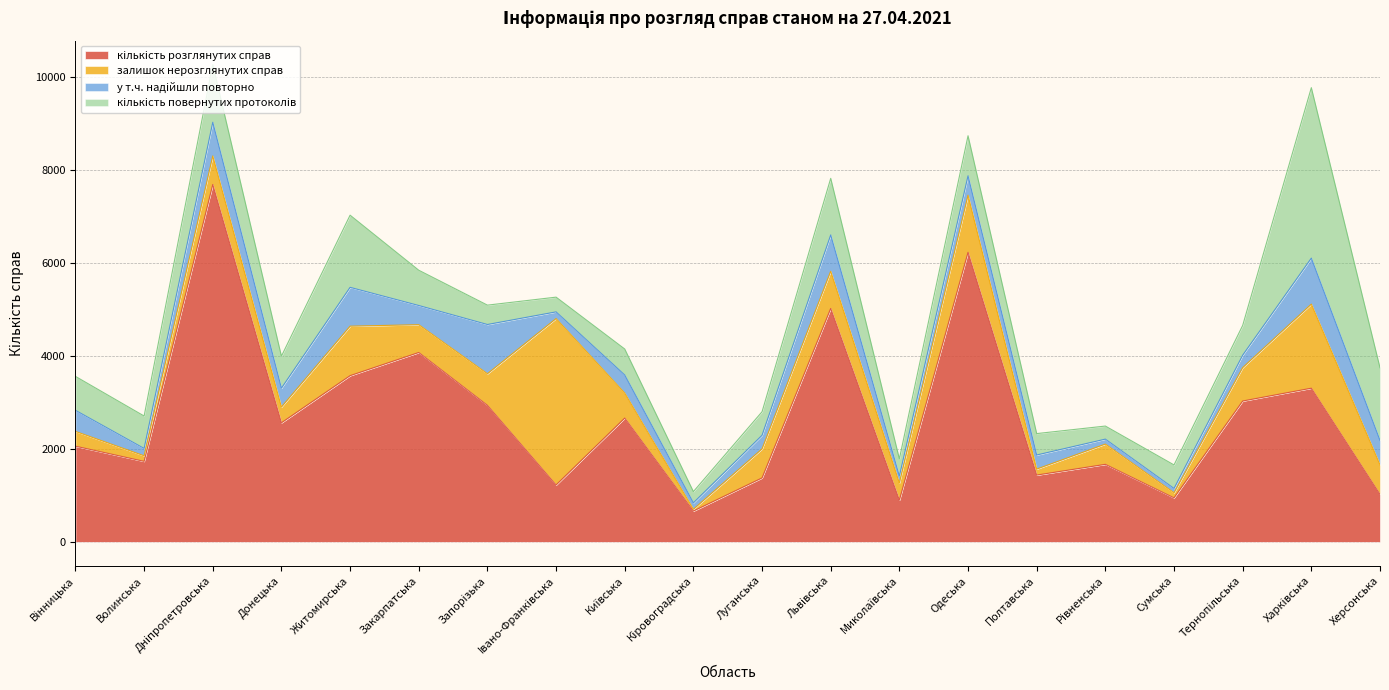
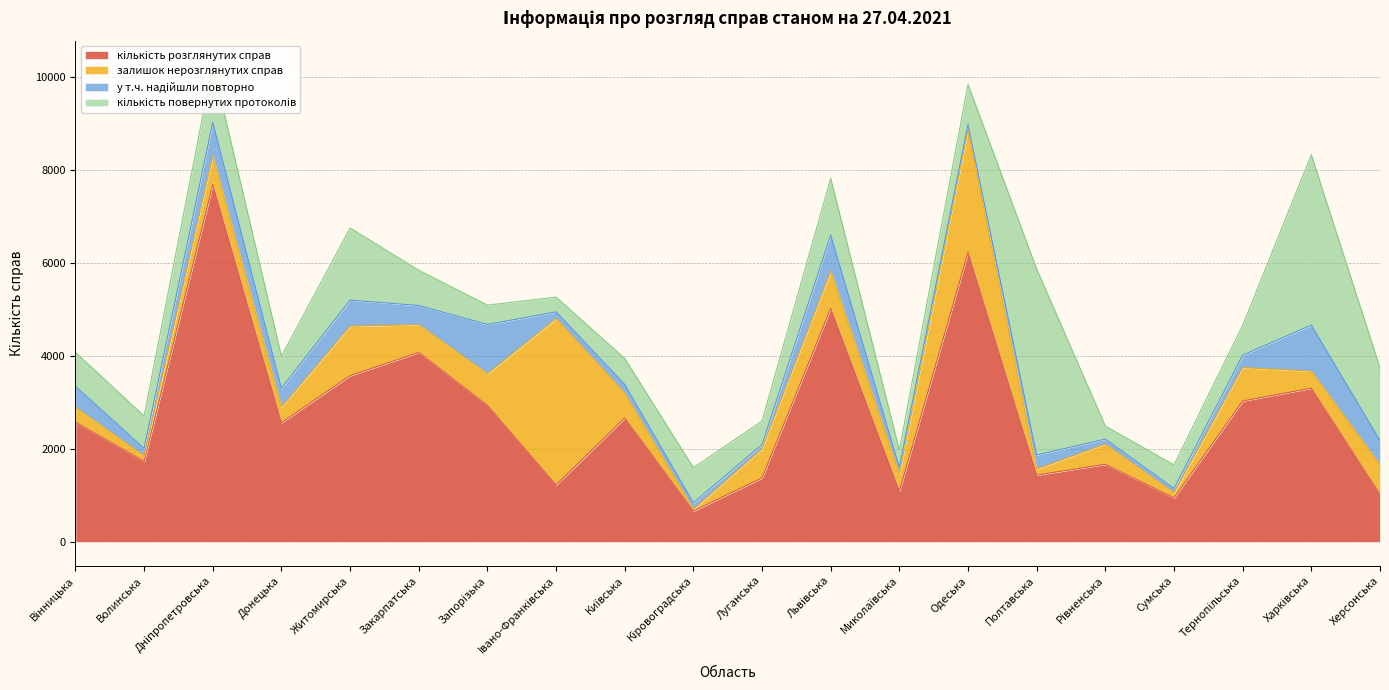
кількість розглянутих справ, Вінницька: 2100 -> 2600
у т.ч. надійшли повторно, Житомирська: 800 -> 600
у т.ч. надійшли повторно, Київська: 400 -> 200
кількість повернутих протоколів, Кіровоградська: 200 -> 800
у т.ч. надійшли повторно, Луганська: 300 -> 100
кількість розглянутих справ, Миколаївська: 900 -> 1100
залишок нерозглянутих справ, Одеська: 1200 -> 2600
у т.ч. надійшли повторно, Одеська: 400 -> 100
кількість повернутих протоколів, Полтавська: 500 -> 4000
залишок нерозглянутих справ, Харківська: 1800 -> 400
